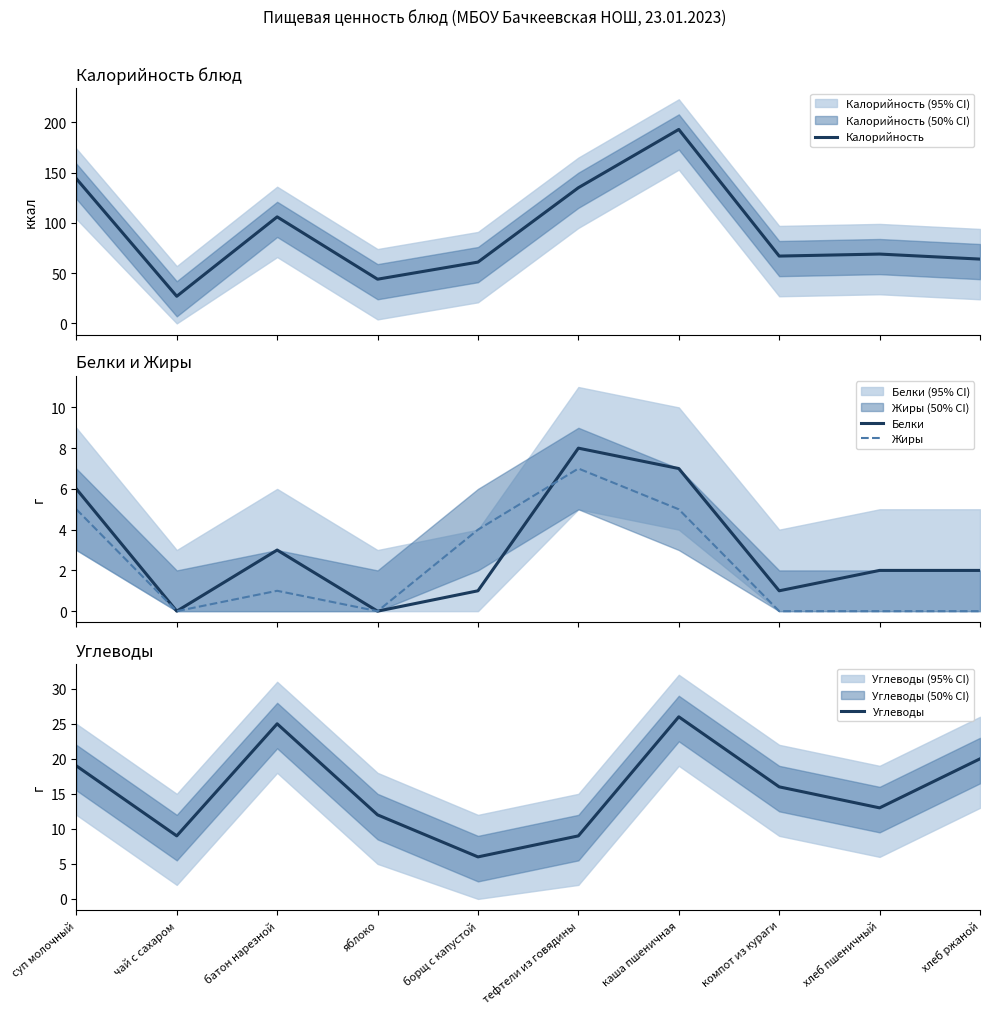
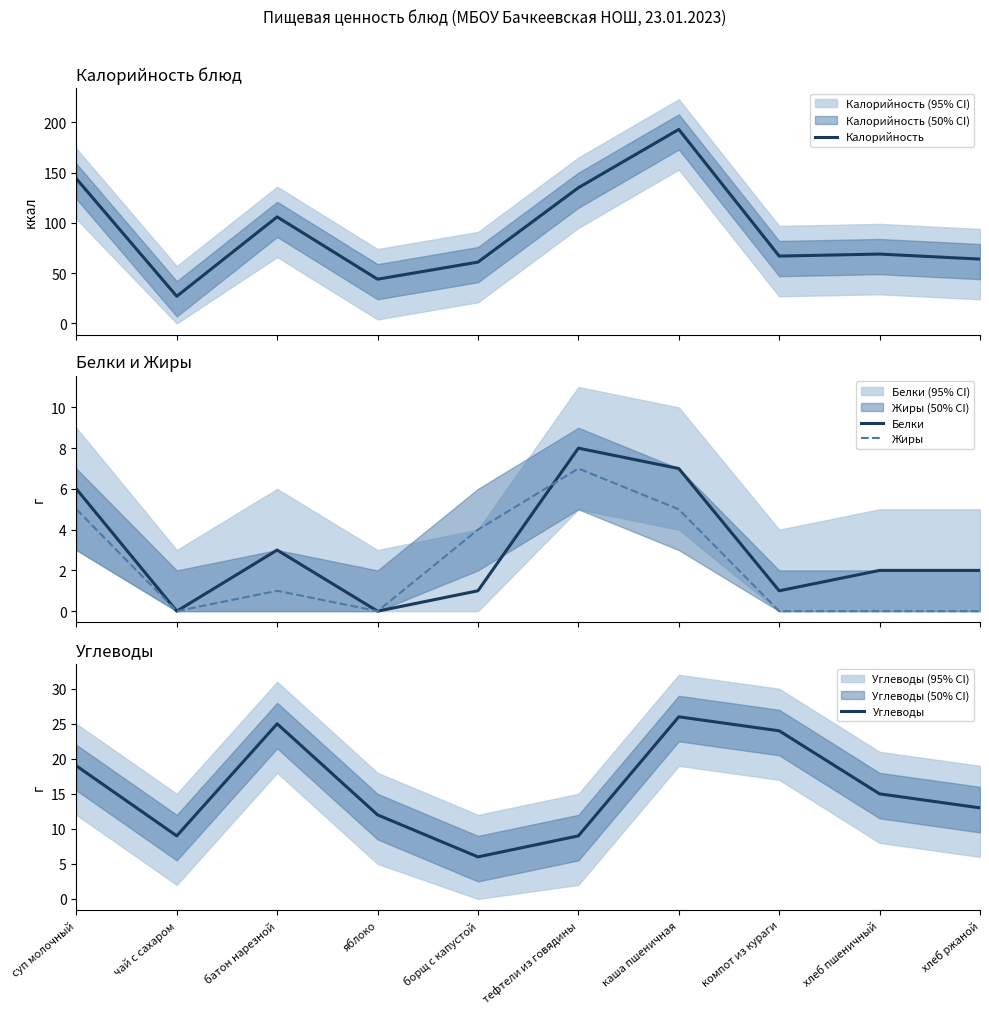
Углеводы, Углеводы, компот из кураги: 16 -> 24
Углеводы, Углеводы, хлеб пшеничный: 13 -> 15
Углеводы, Углеводы, хлеб ржаной: 20 -> 13
